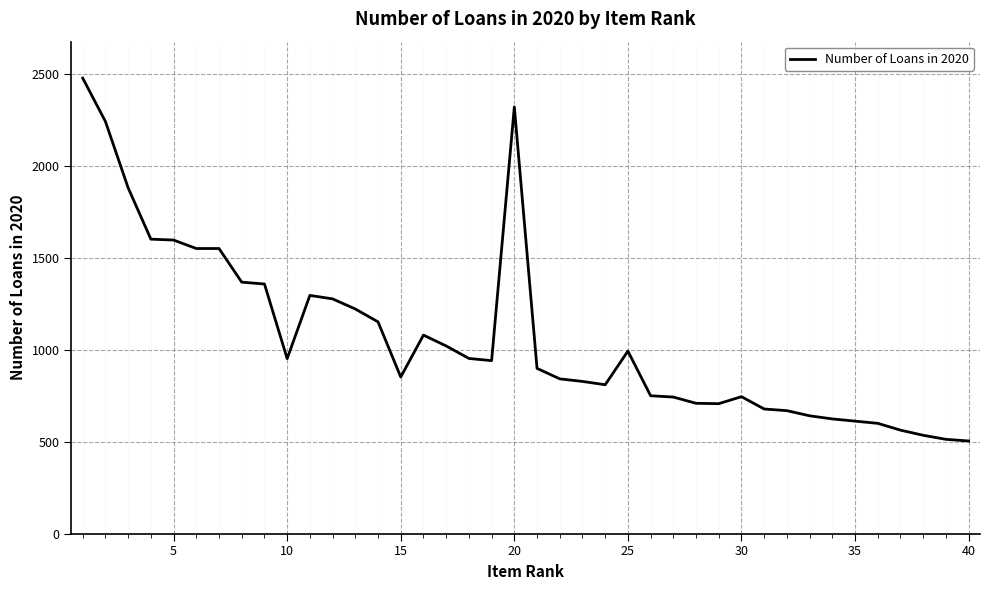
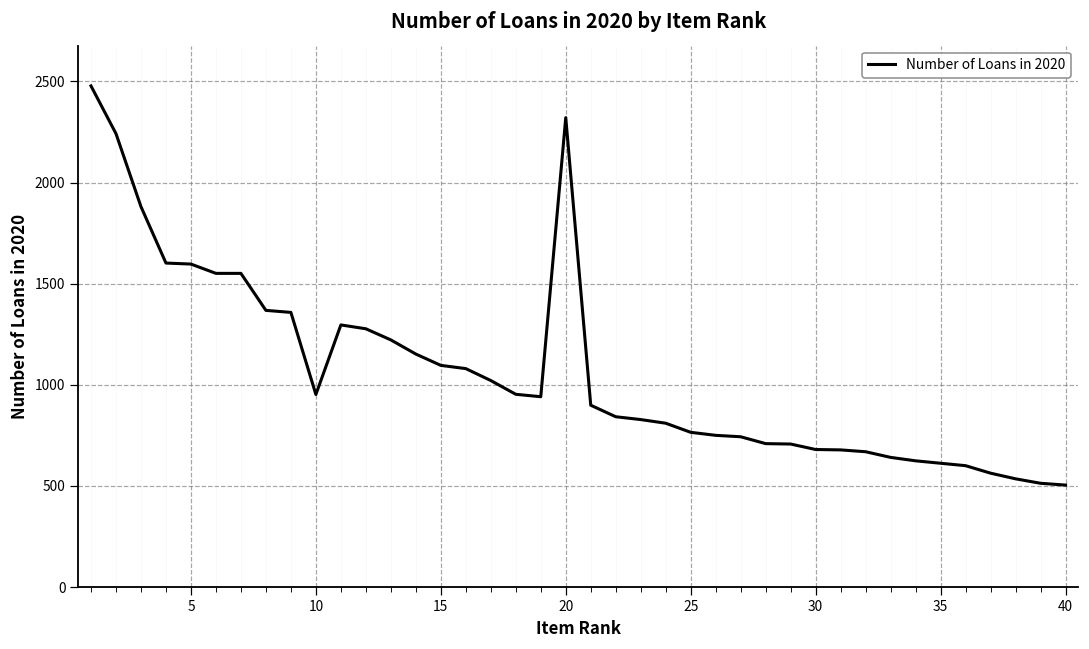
15: 850 -> 1100
25: 990 -> 770
30: 750 -> 680
